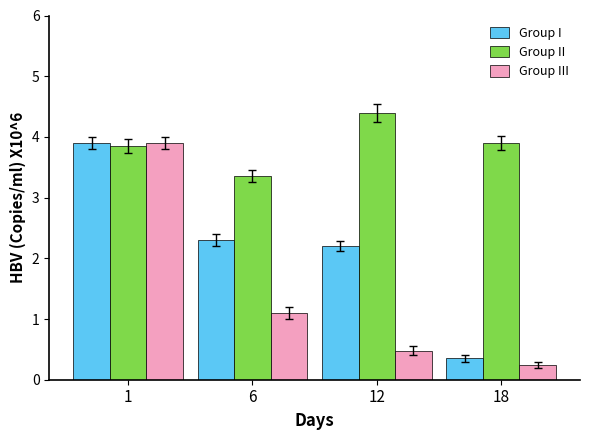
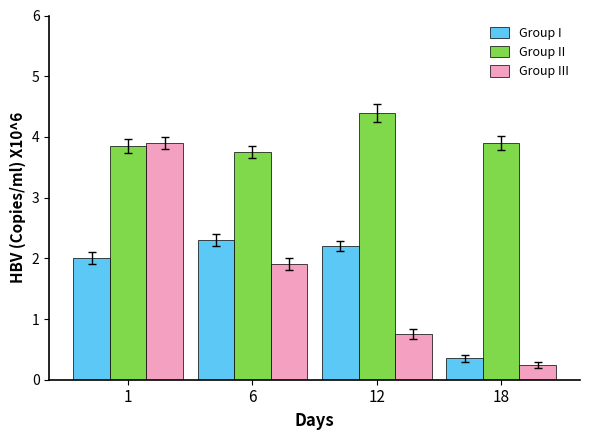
Group I, 1: 3.9 -> 2.0
Group II, 6: 3.4 -> 3.8
Group III, 6: 1.1 -> 1.9
Group III, 12: 0.5 -> 0.8
